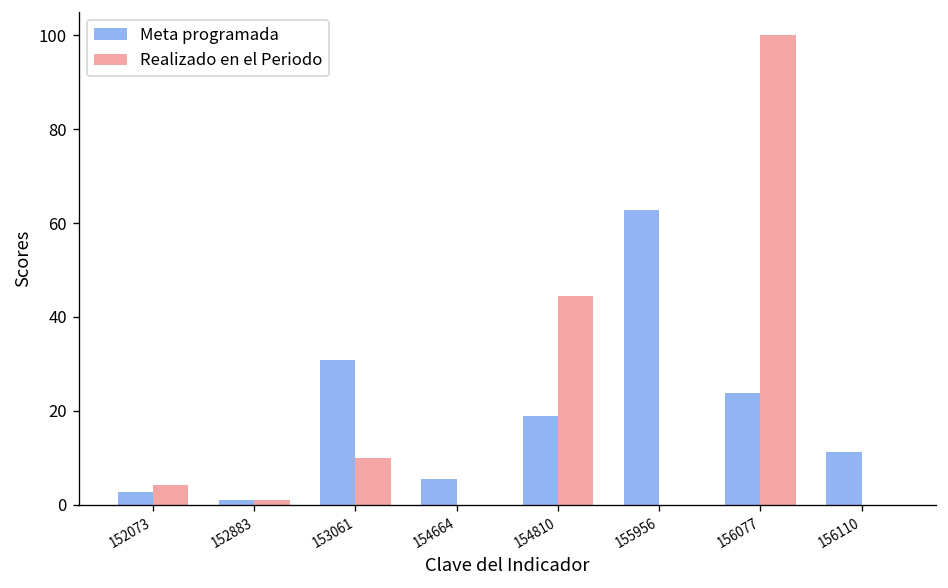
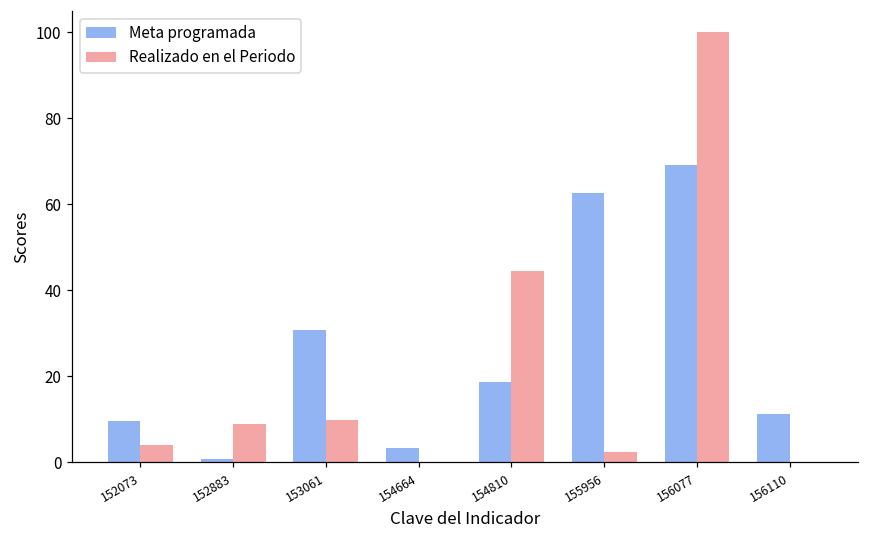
Meta programada, 152073: 3 -> 10
Realizado en el Periodo, 152883: 1 -> 9
Meta programada, 154664: 5 -> 3
Realizado en el Periodo, 155956: 0 -> 3
Meta programada, 156077: 24 -> 69
